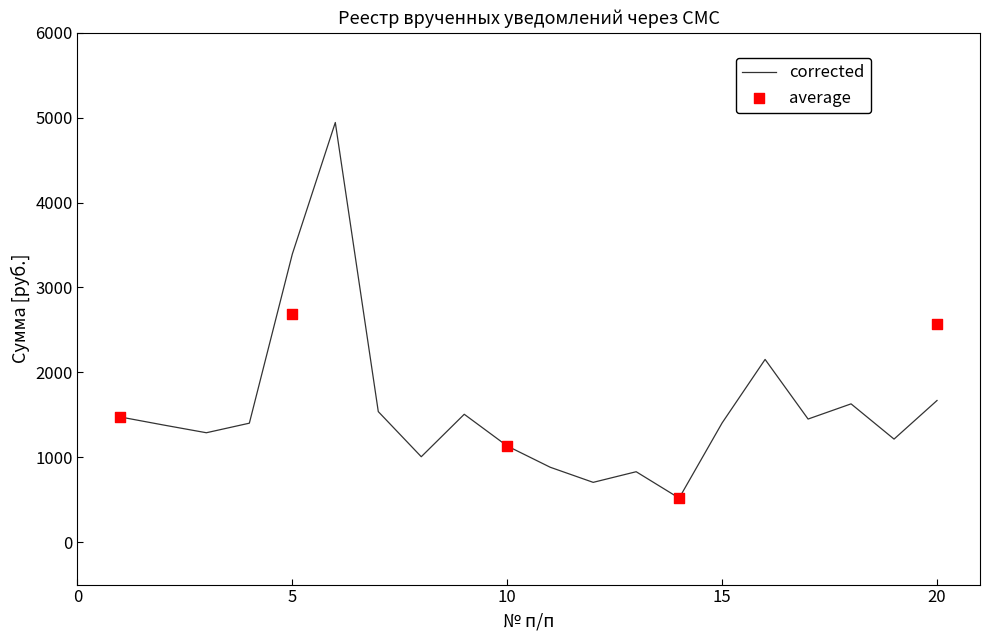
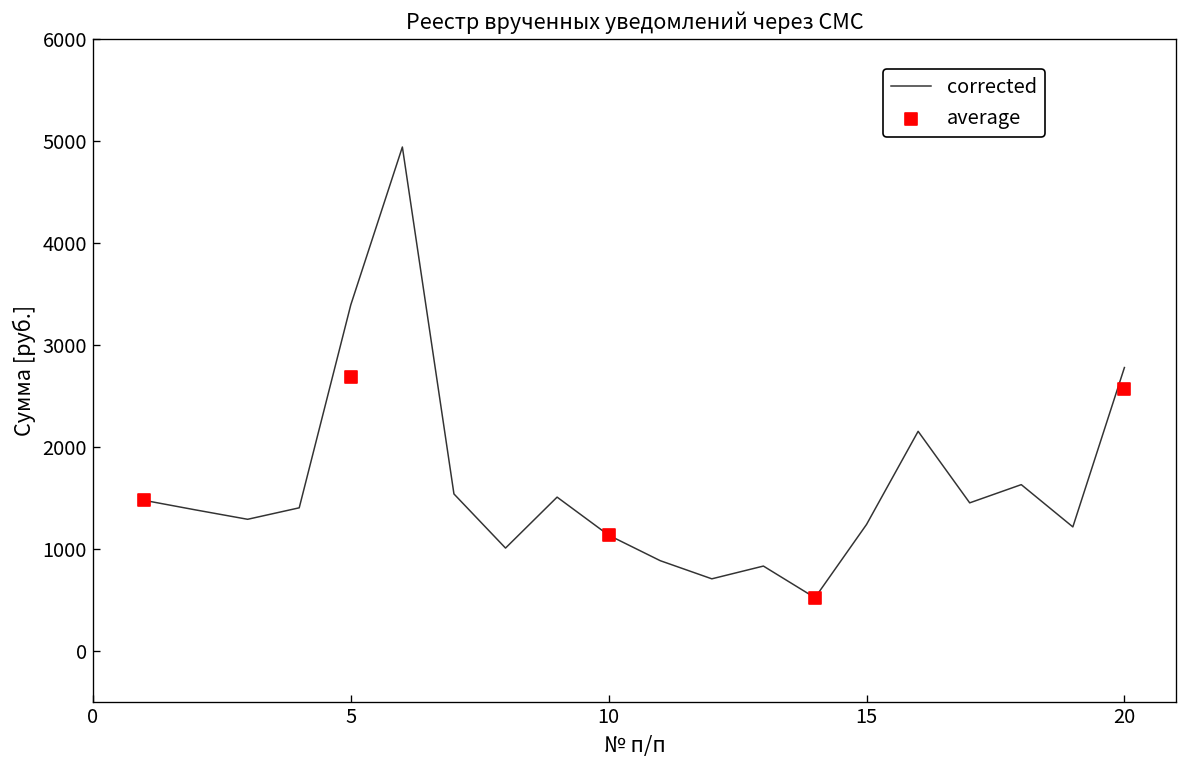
corrected, 15: 1400 -> 1200
corrected, 20: 1700 -> 2800
